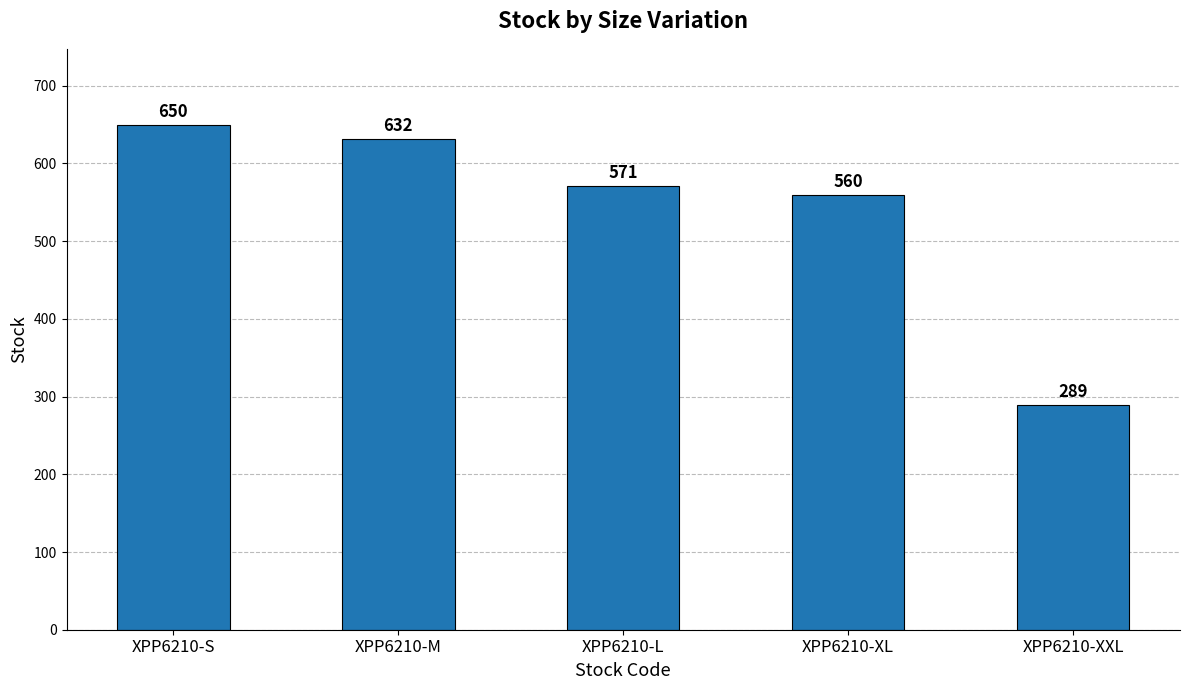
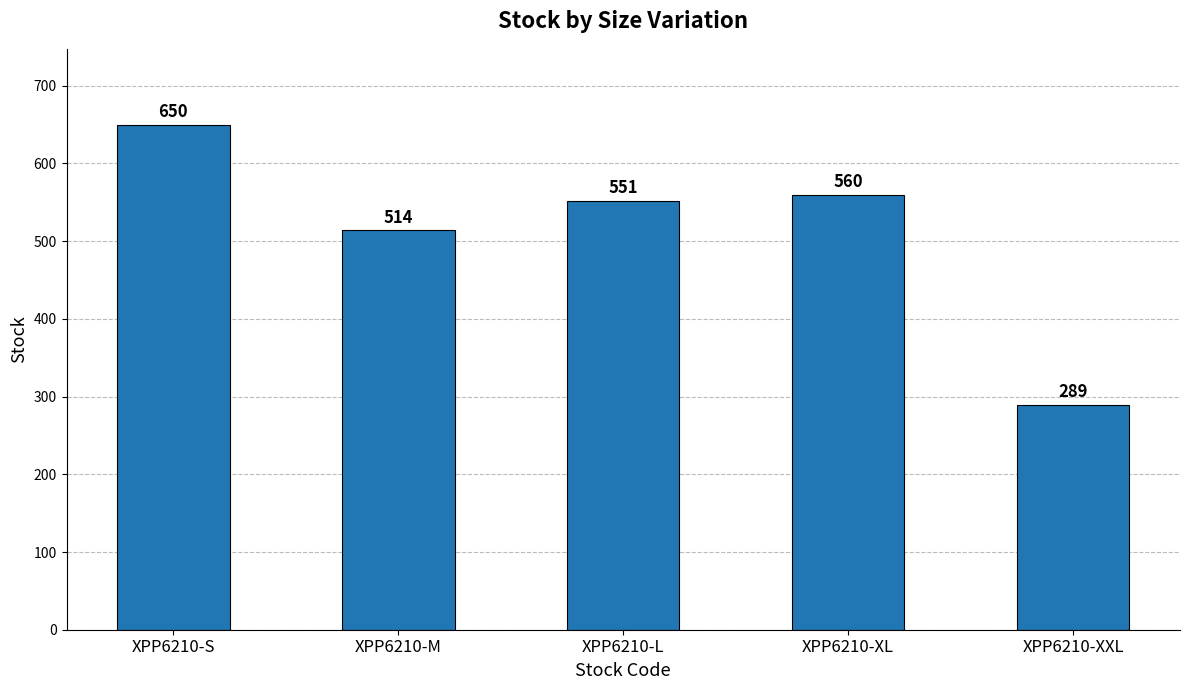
XPP6210-M: 632 -> 514
XPP6210-L: 571 -> 551
